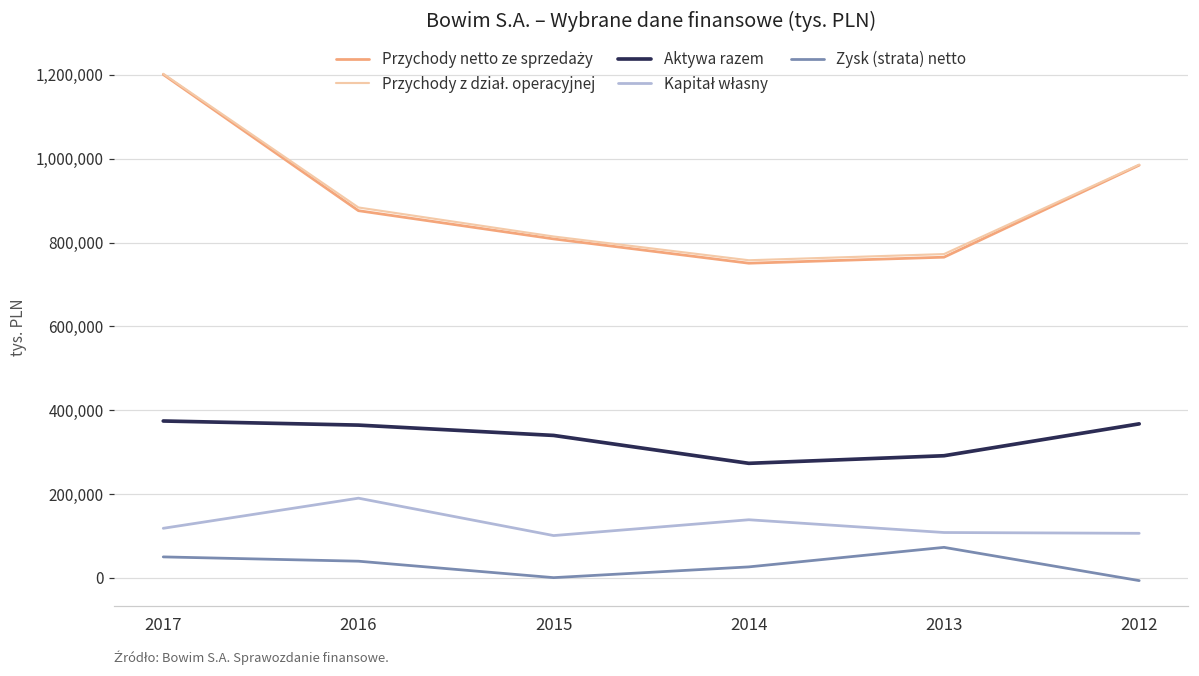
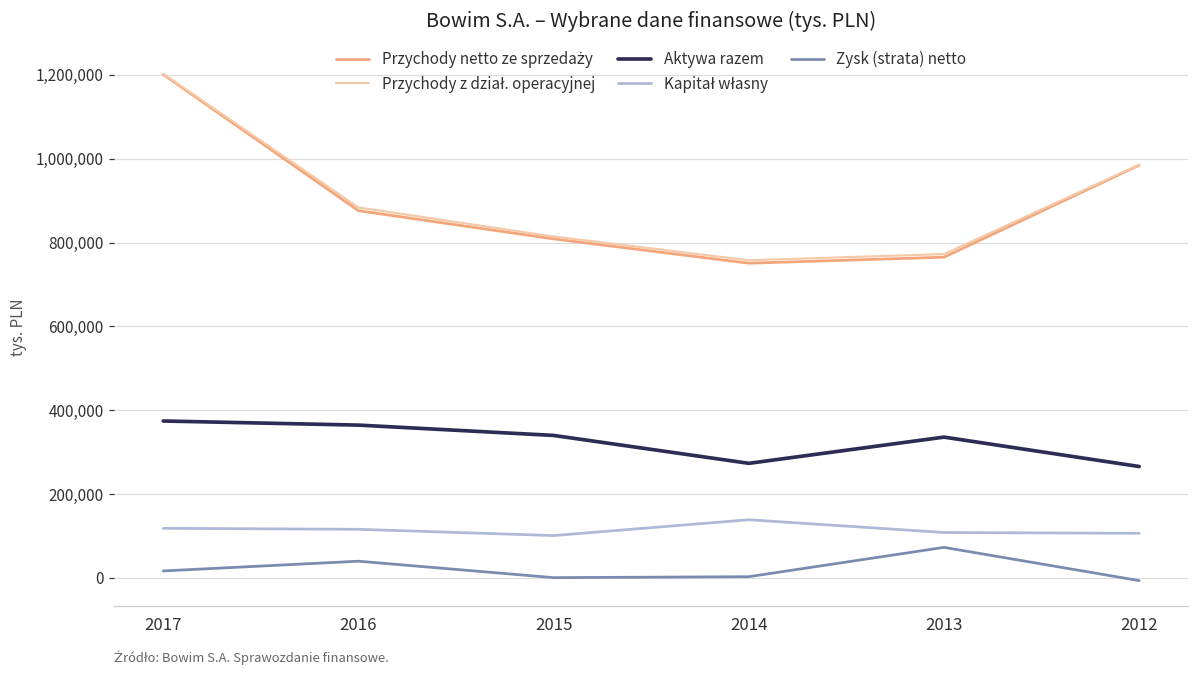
Zysk (strata) netto, 2017: 50,000 -> 20,000
Kapitał własny, 2016: 190,000 -> 120,000
Zysk (strata) netto, 2014: 30,000 -> 0
Aktywa razem, 2013: 290,000 -> 340,000
Aktywa razem, 2012: 370,000 -> 270,000
